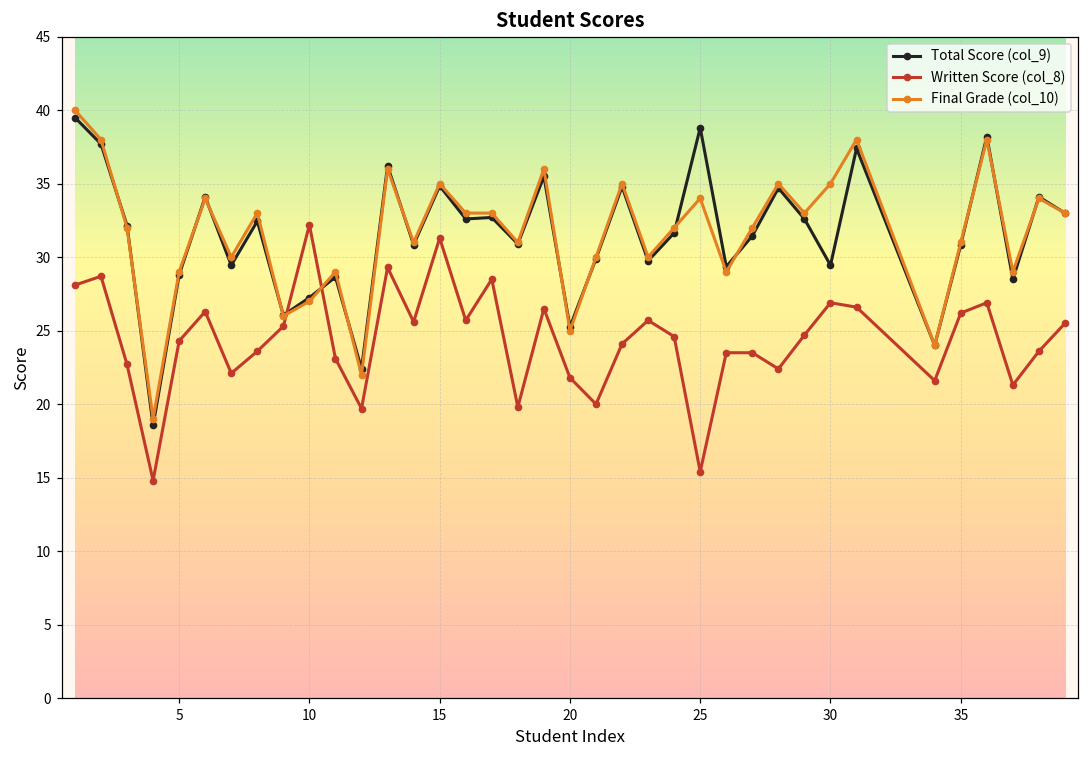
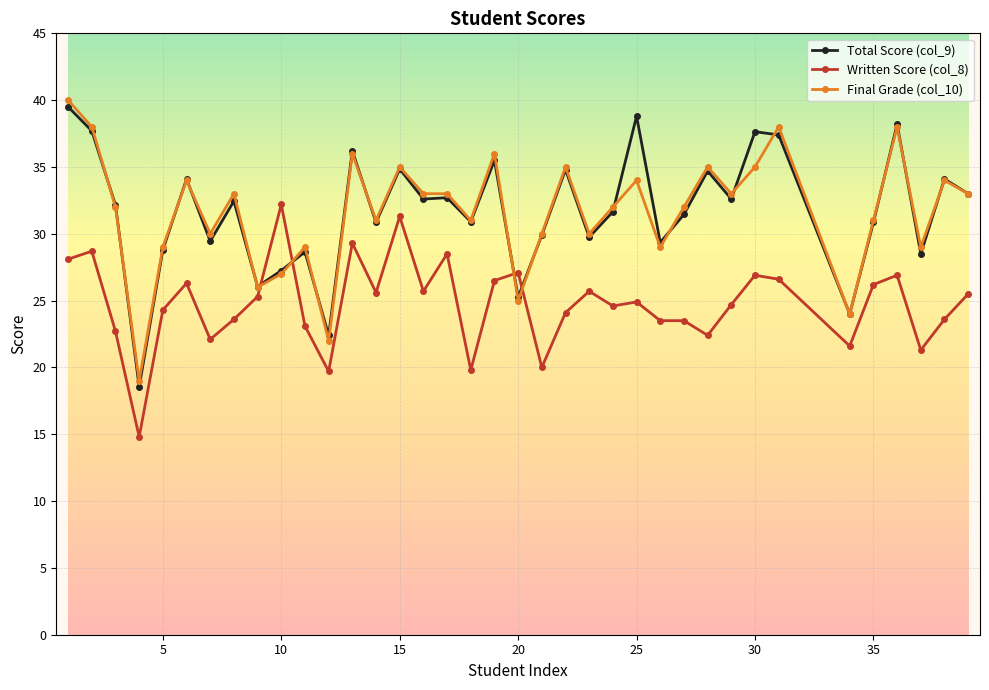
Written Score (col_8), 20: 21.8 -> 27.1
Written Score (col_8), 25: 15.4 -> 24.9
Total Score (col_9), 30: 29.5 -> 37.6
